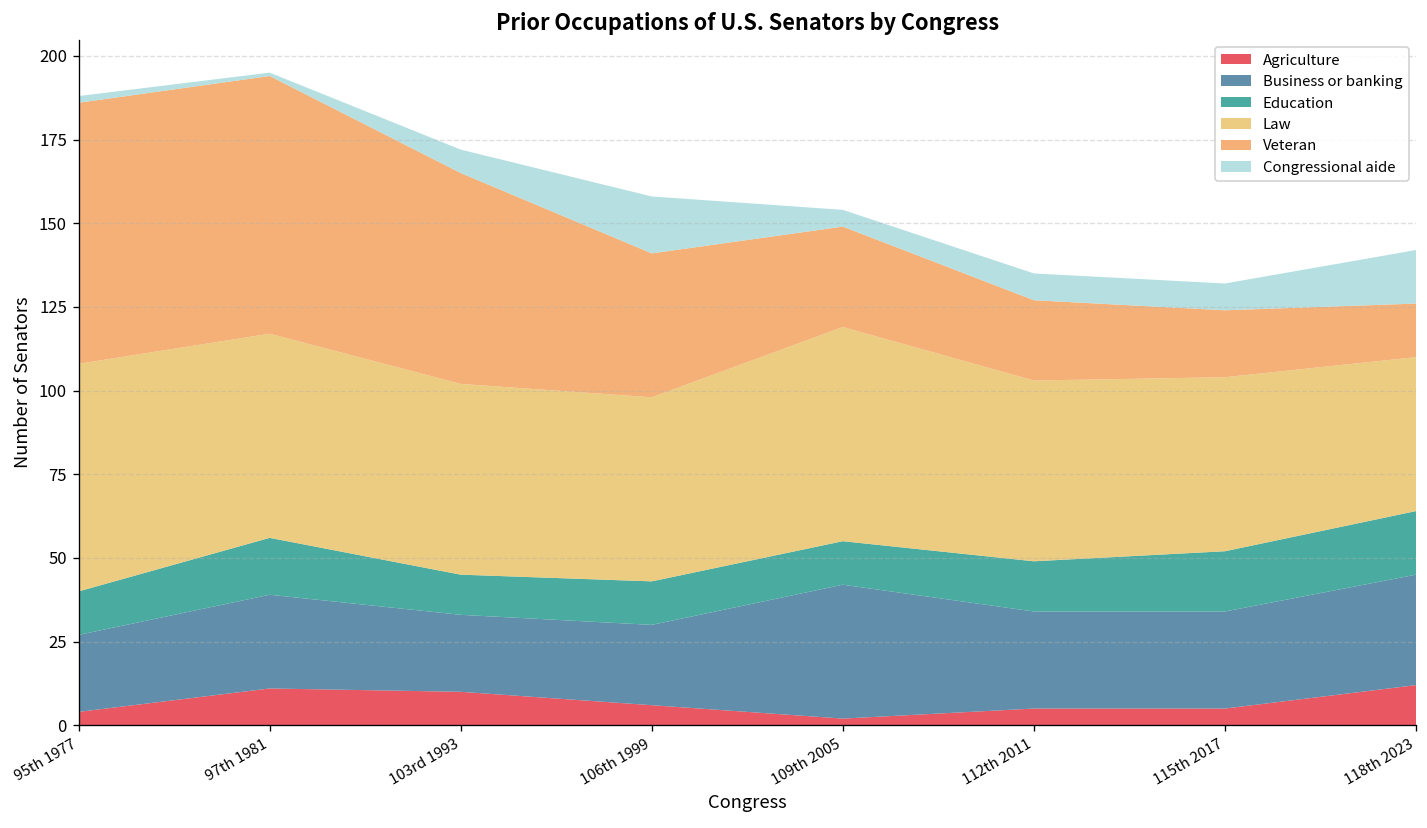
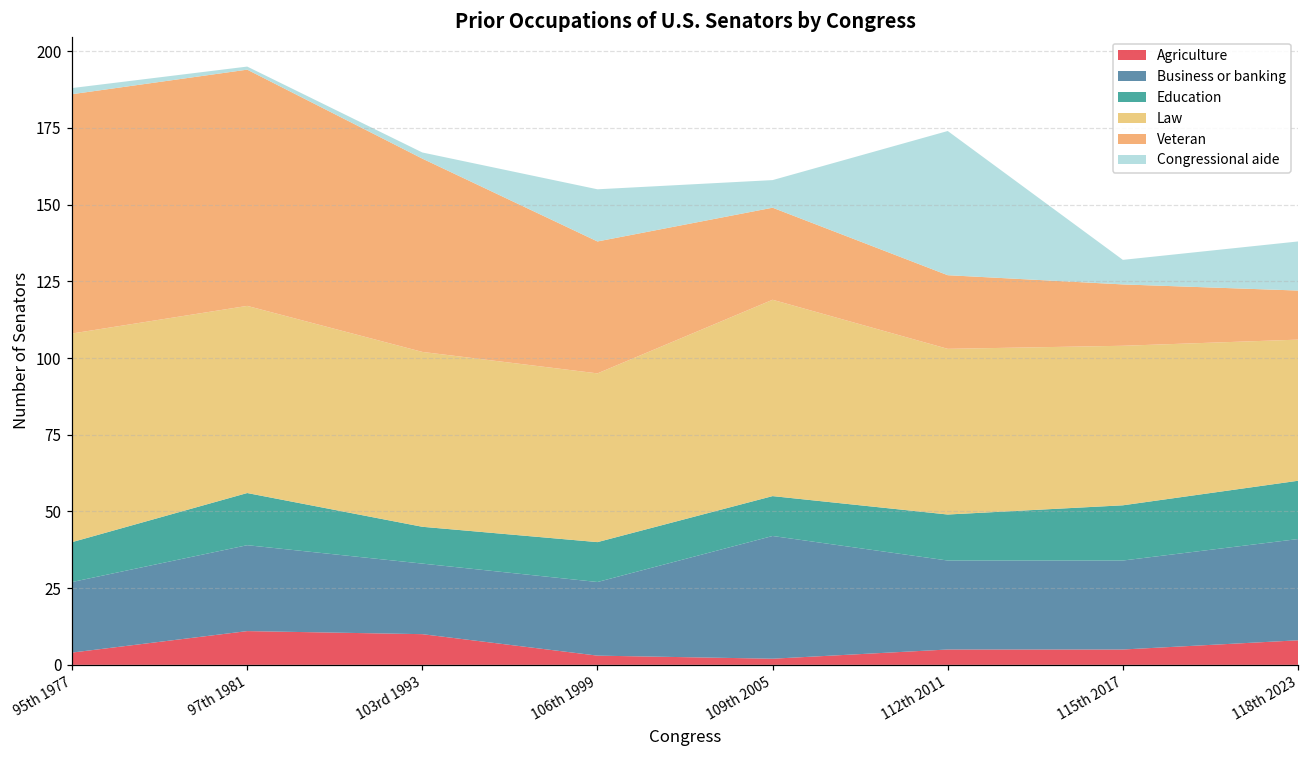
Congressional aide, 103rd 1993: 7 -> 2
Agriculture, 106th 1999: 6 -> 3
Congressional aide, 109th 2005: 5 -> 9
Congressional aide, 112th 2011: 8 -> 47
Agriculture, 118th 2023: 12 -> 8
